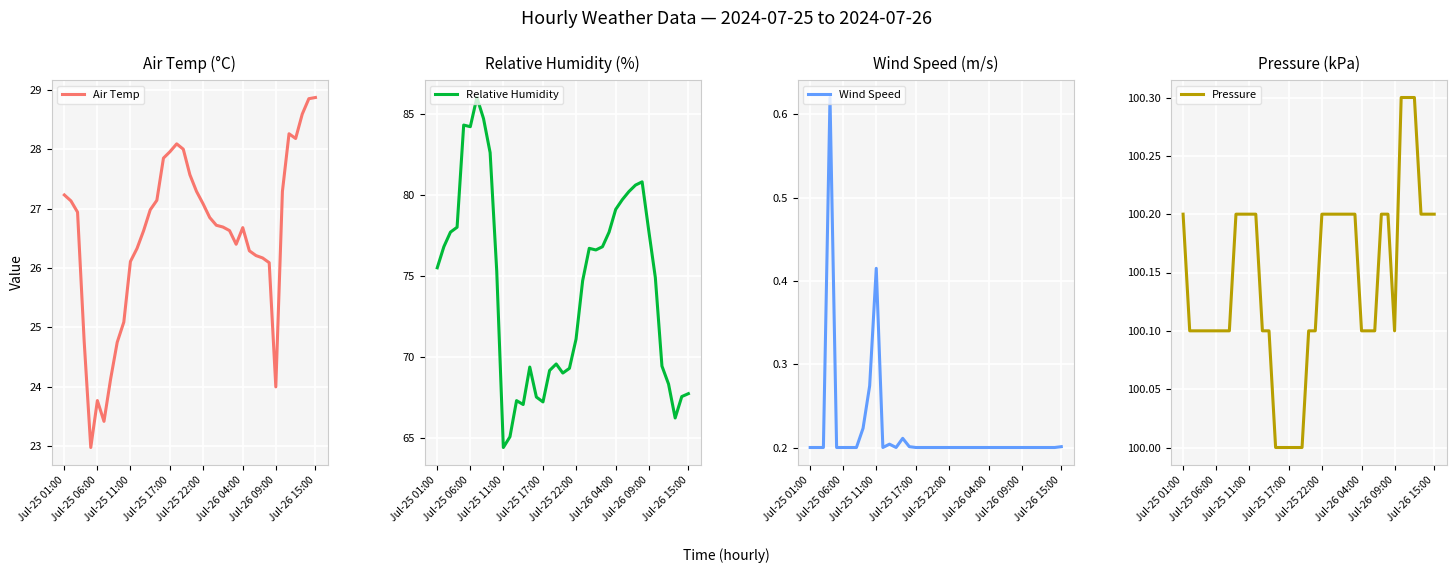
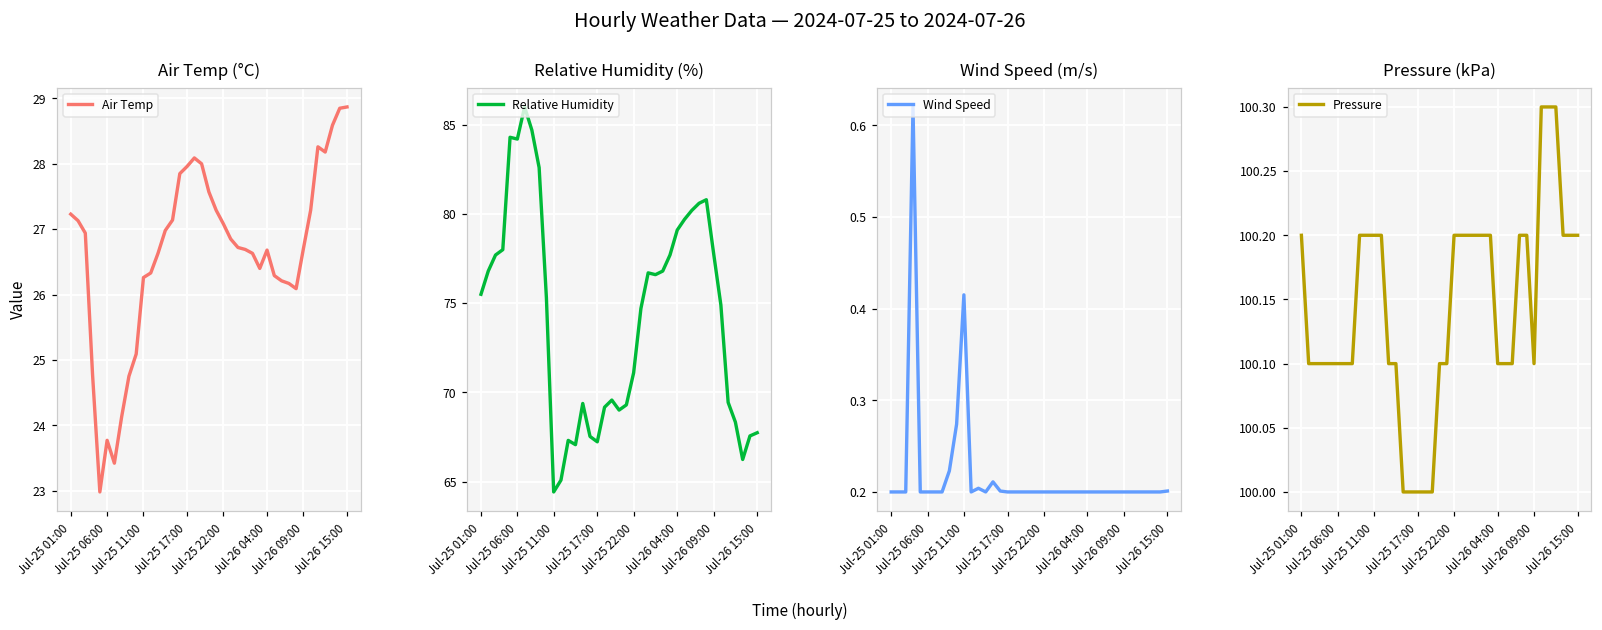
Air Temp (°C), Jul-25 11:00: 26.1 -> 26.3
Air Temp (°C), Jul-26 09:00: 24.0 -> 26.7
